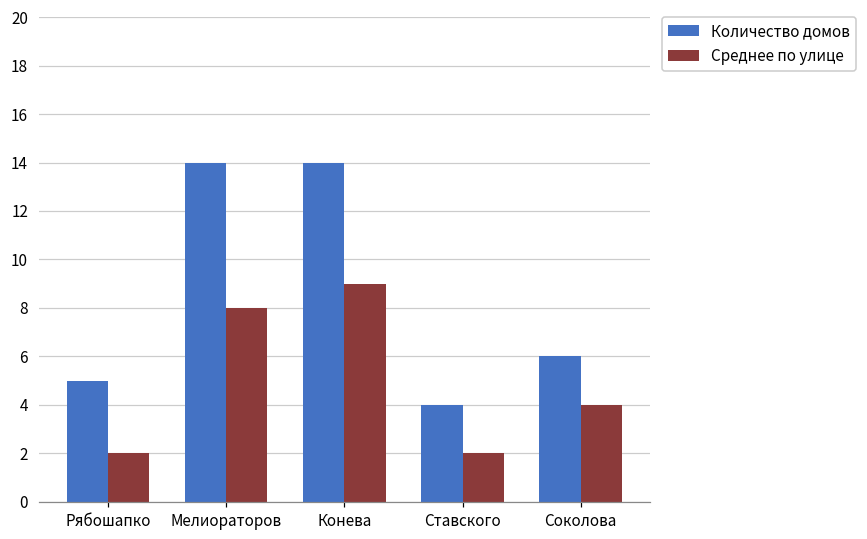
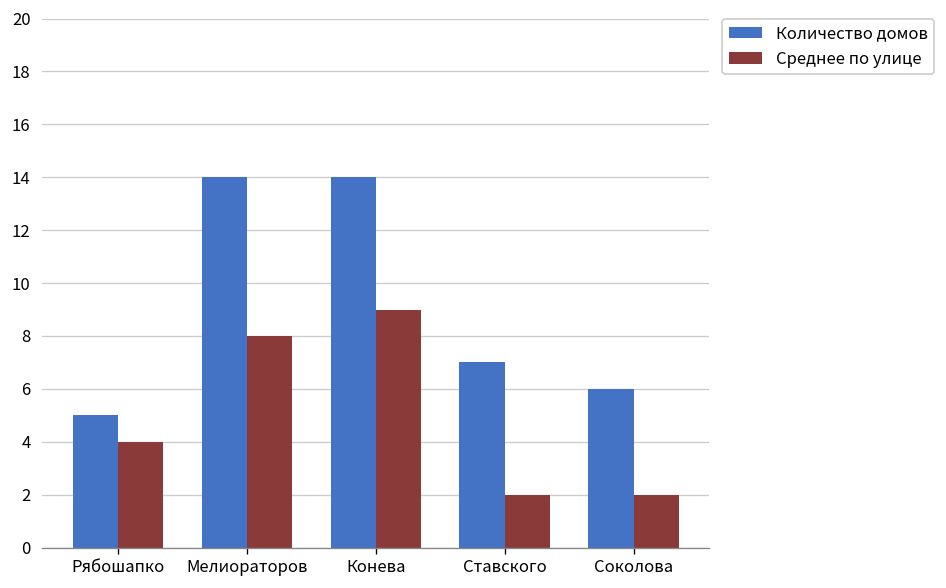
Среднее по улице, Рябошапко: 2 -> 4
Количество домов, Ставского: 4 -> 7
Среднее по улице, Соколова: 4 -> 2
